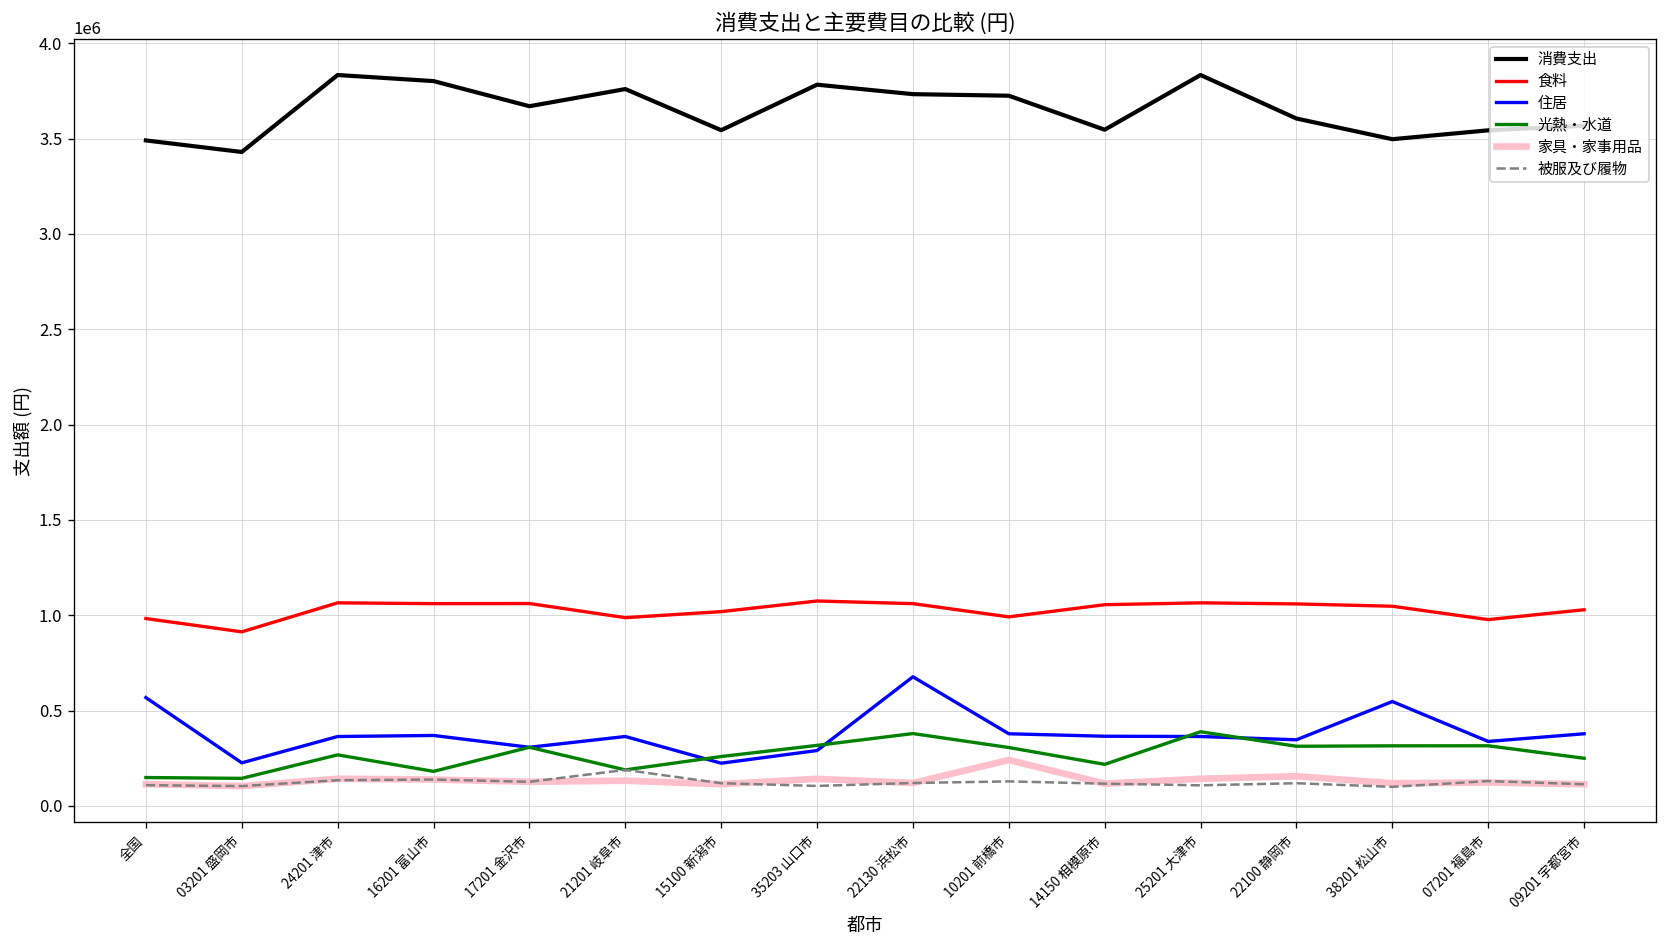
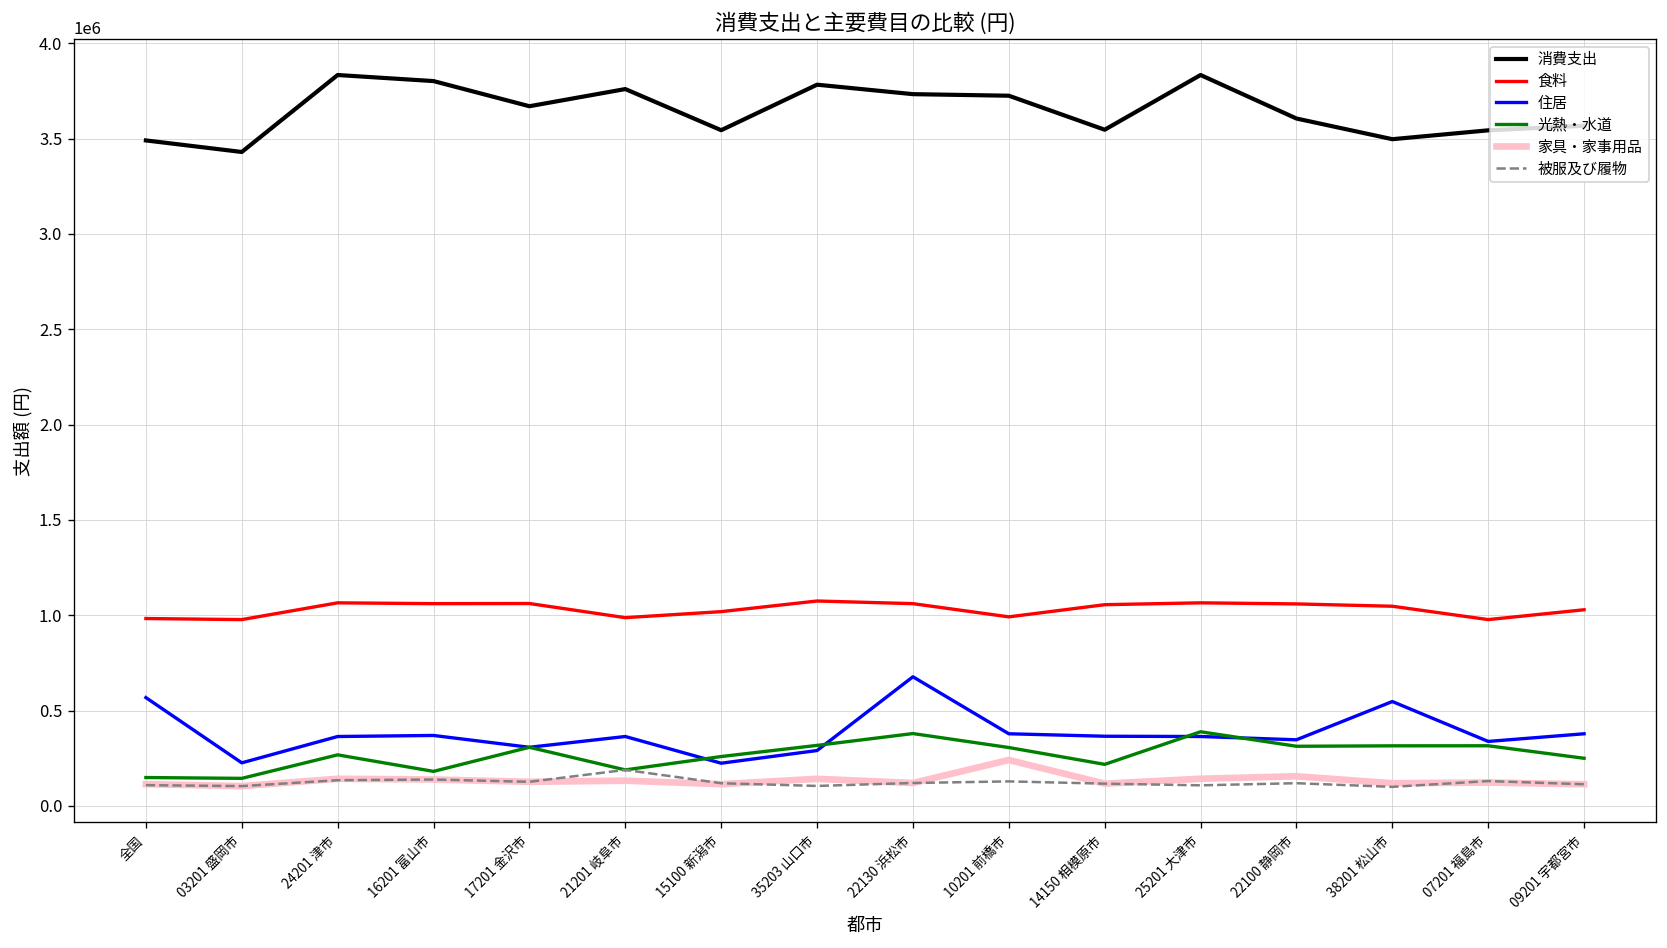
食料, 03201 盛岡市: 910000 -> 980000
